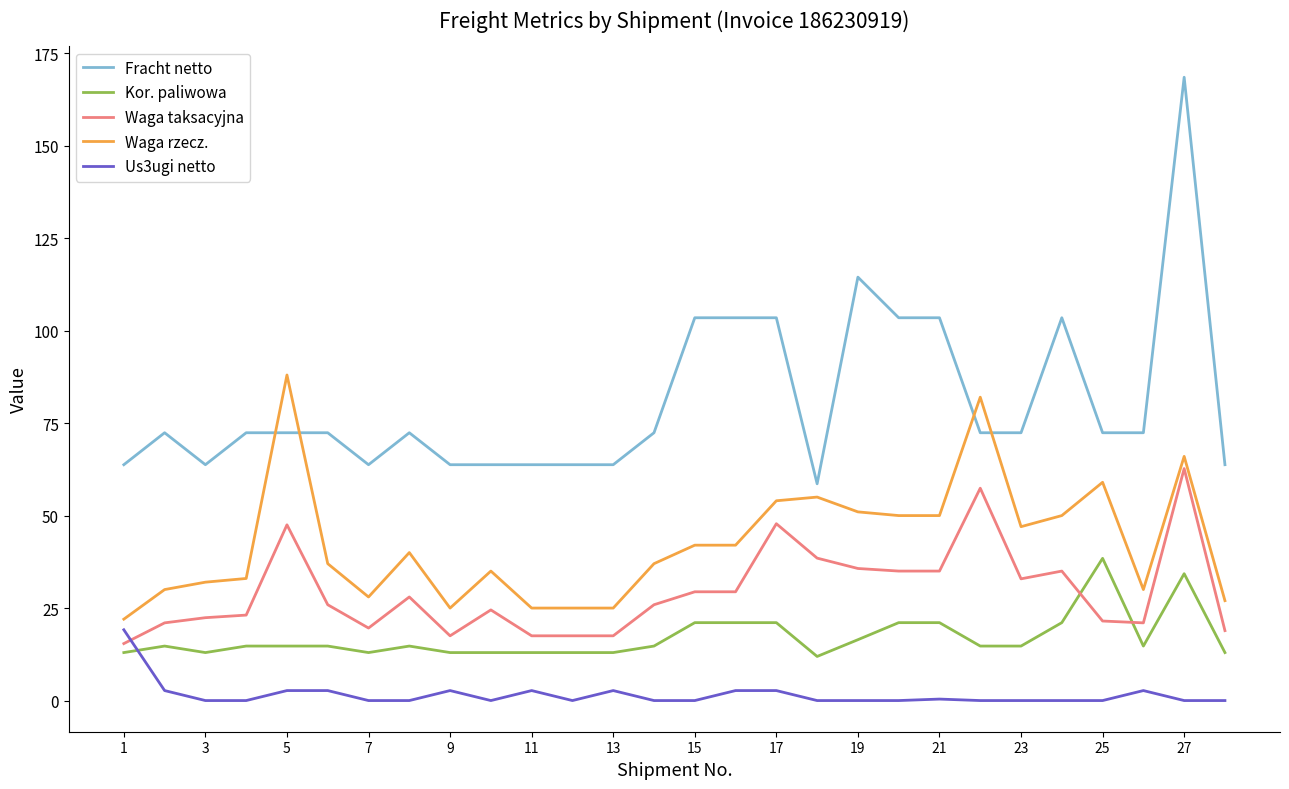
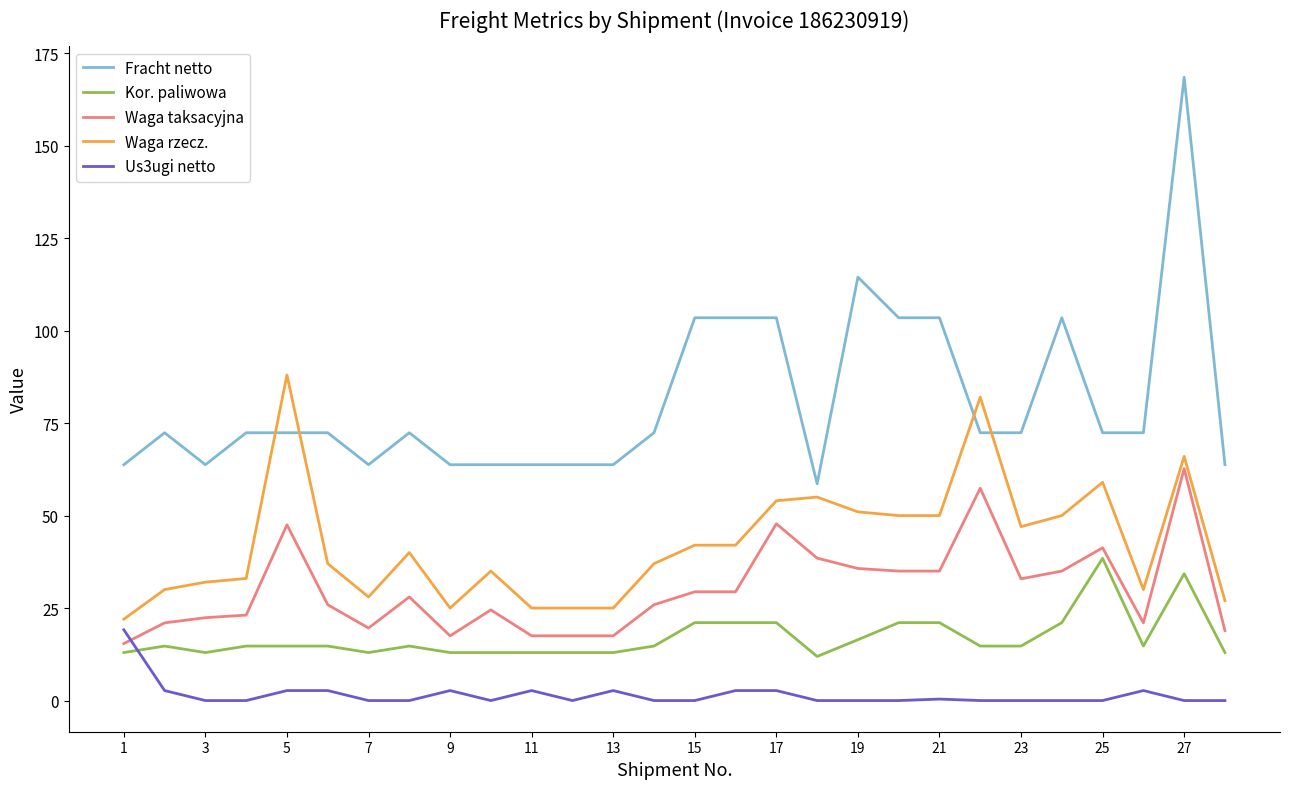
Waga taksacyjna, 25: 22 -> 41
